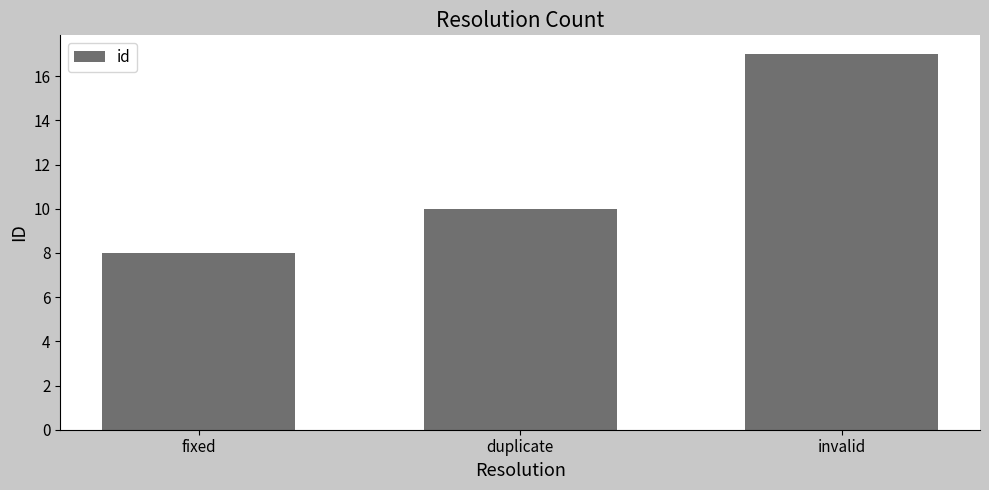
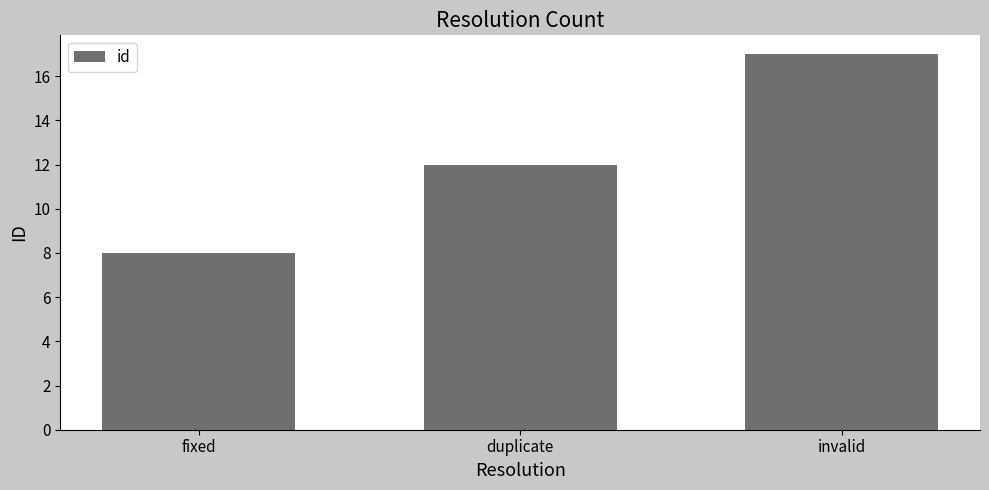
duplicate: 10 -> 12
